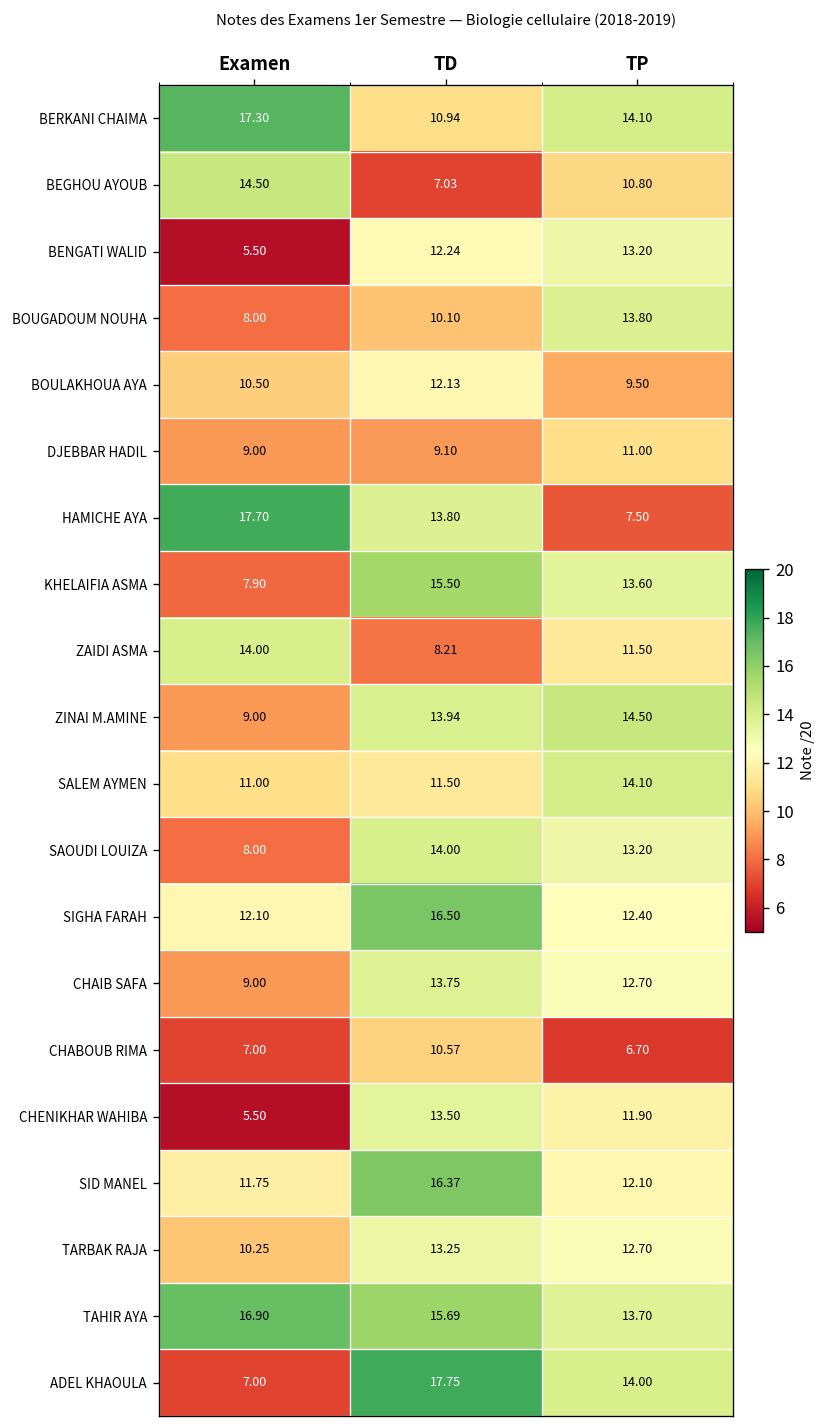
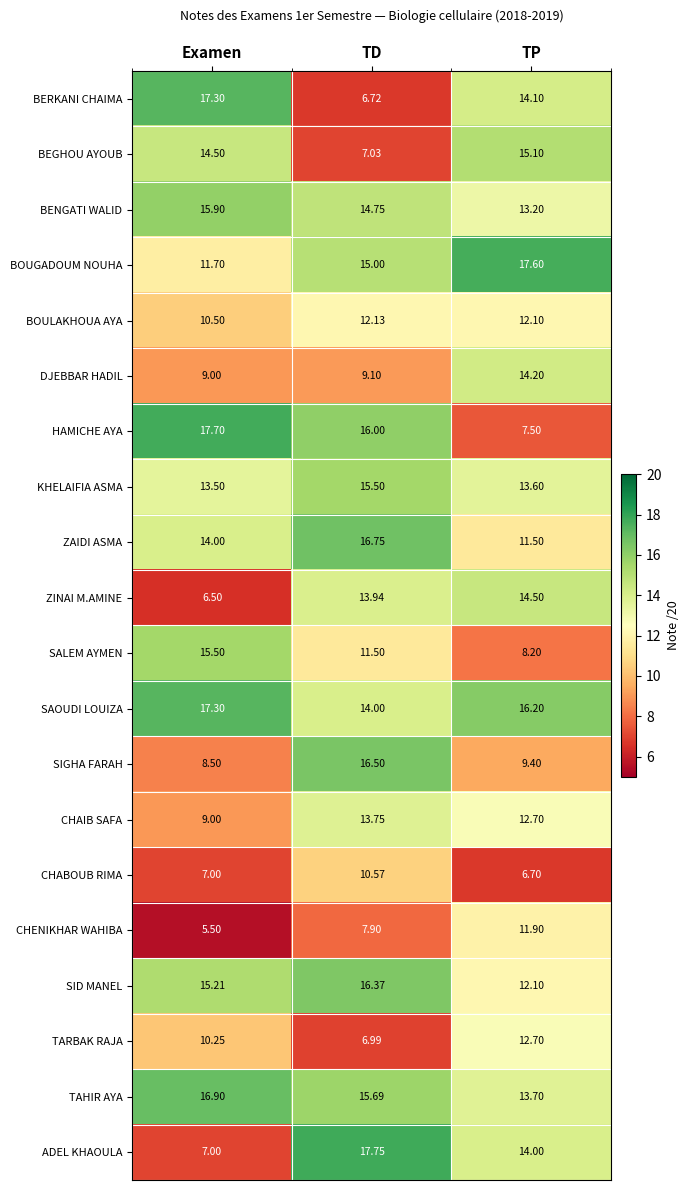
BERKANI CHAIMA, TD: 10.94 -> 6.72
BEGHOU AYOUB, TP: 10.80 -> 15.10
BENGATI WALID, Examen: 5.50 -> 15.90
BENGATI WALID, TD: 12.24 -> 14.75
BOUGADOUM NOUHA, Examen: 8.00 -> 11.70
BOUGADOUM NOUHA, TD: 10.10 -> 15.00
BOUGADOUM NOUHA, TP: 13.80 -> 17.60
BOULAKHOUA AYA, TP: 9.50 -> 12.10
DJEBBAR HADIL, TP: 11.00 -> 14.20
HAMICHE AYA, TD: 13.80 -> 16.00
KHELAIFIA ASMA, Examen: 7.90 -> 13.50
ZAIDI ASMA, TD: 8.21 -> 16.75
ZINAI M.AMINE, Examen: 9.00 -> 6.50
SALEM AYMEN, Examen: 11.00 -> 15.50
SALEM AYMEN, TP: 14.10 -> 8.20
SAOUDI LOUIZA, Examen: 8.00 -> 17.30
SAOUDI LOUIZA, TP: 13.20 -> 16.20
SIGHA FARAH, Examen: 12.10 -> 8.50
SIGHA FARAH, TP: 12.40 -> 9.40
CHENIKHAR WAHIBA, TD: 13.50 -> 7.90
SID MANEL, Examen: 11.75 -> 15.21
TARBAK RAJA, TD: 13.25 -> 6.99
